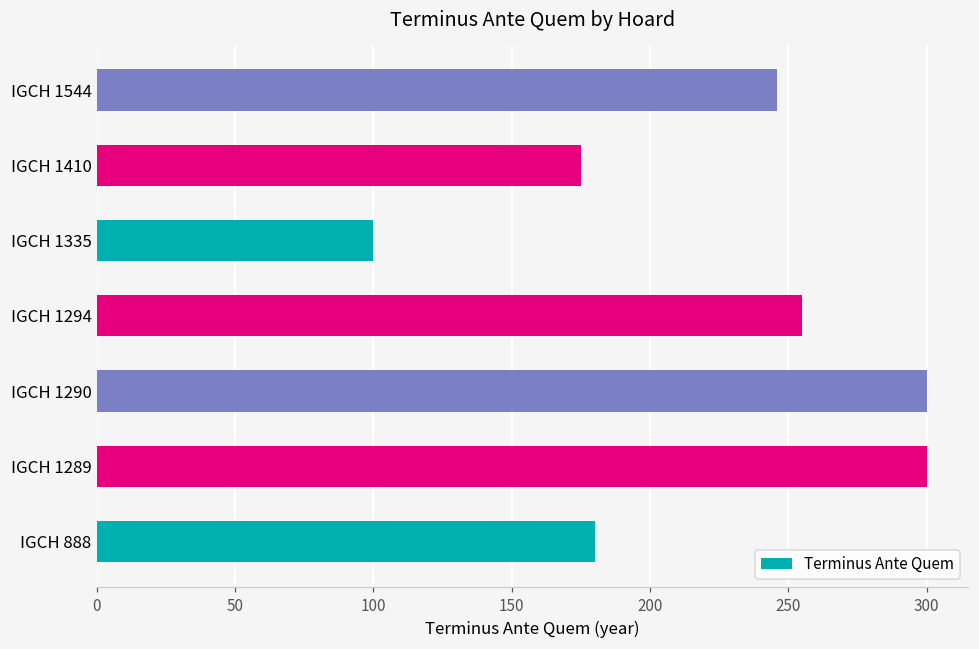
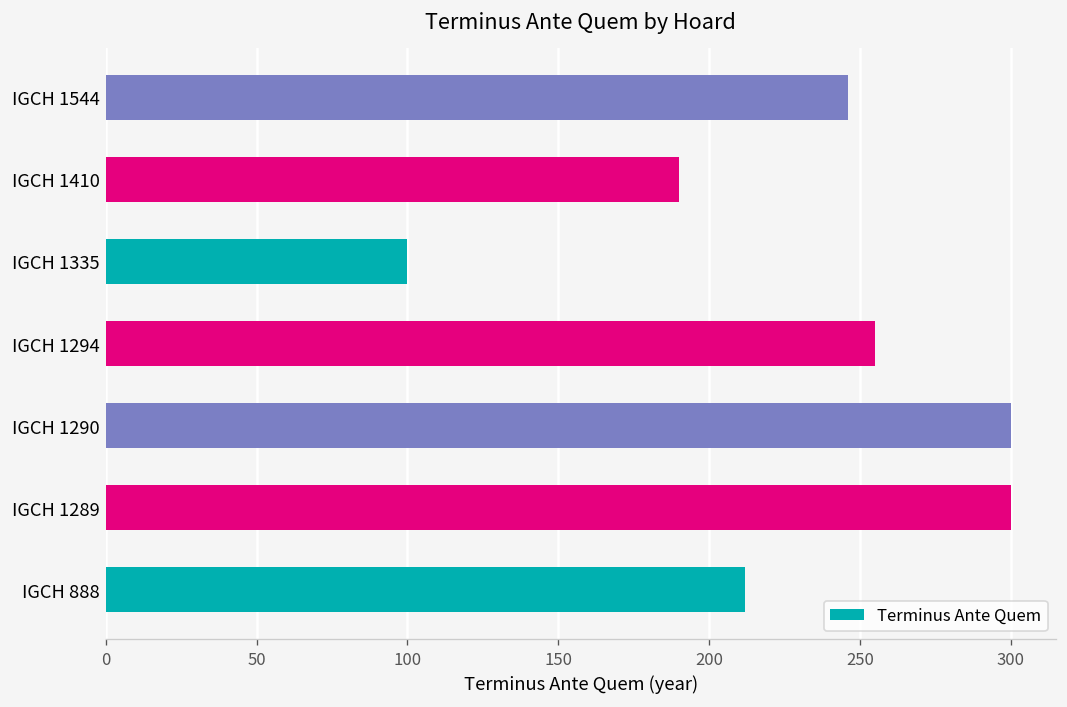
IGCH 1410: 175 -> 190
IGCH 888: 180 -> 212
